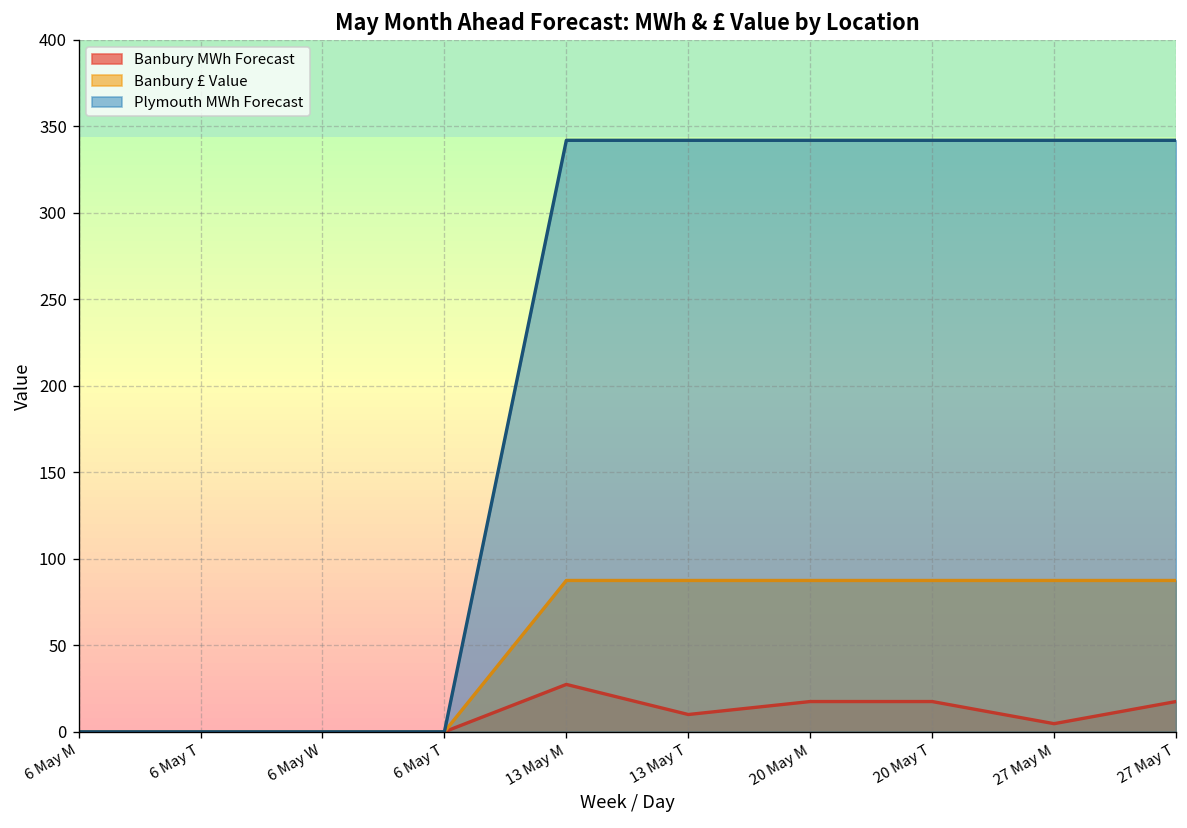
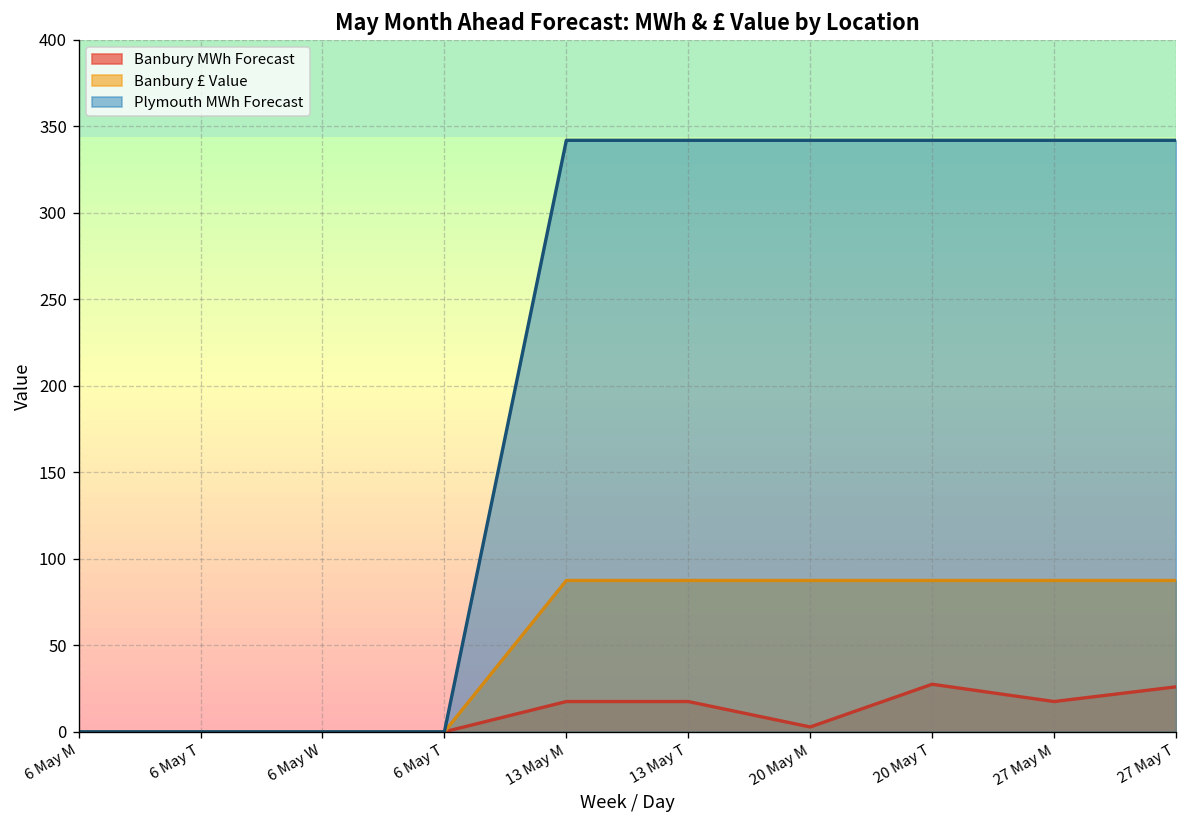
Banbury MWh Forecast, 13 May M: 27 -> 18
Banbury MWh Forecast, 13 May T: 10 -> 18
Banbury MWh Forecast, 20 May M: 18 -> 3
Banbury MWh Forecast, 20 May T: 18 -> 28
Banbury MWh Forecast, 27 May M: 5 -> 18
Banbury MWh Forecast, 27 May T: 18 -> 26
